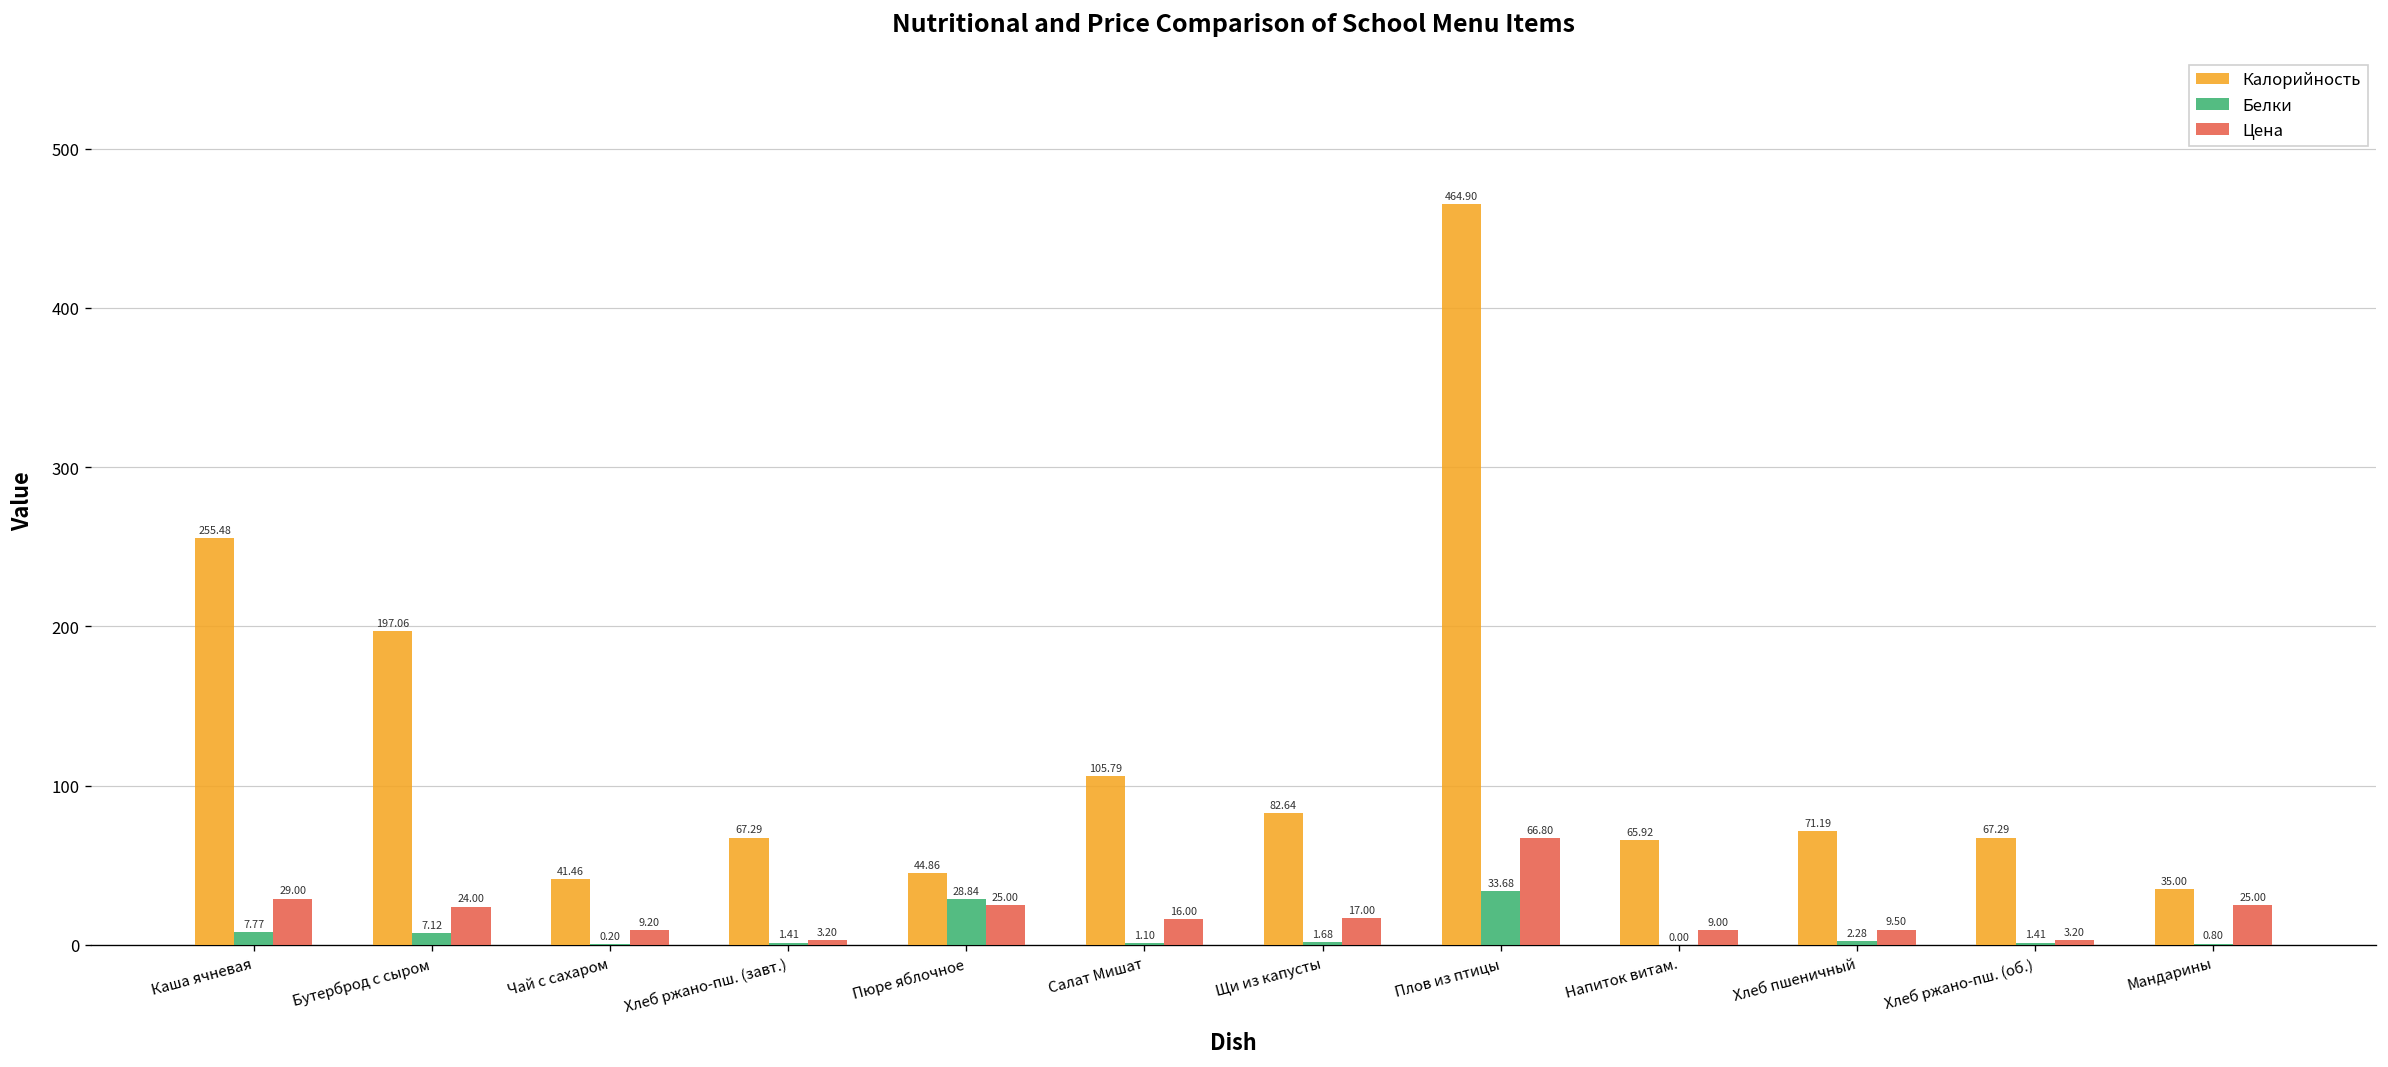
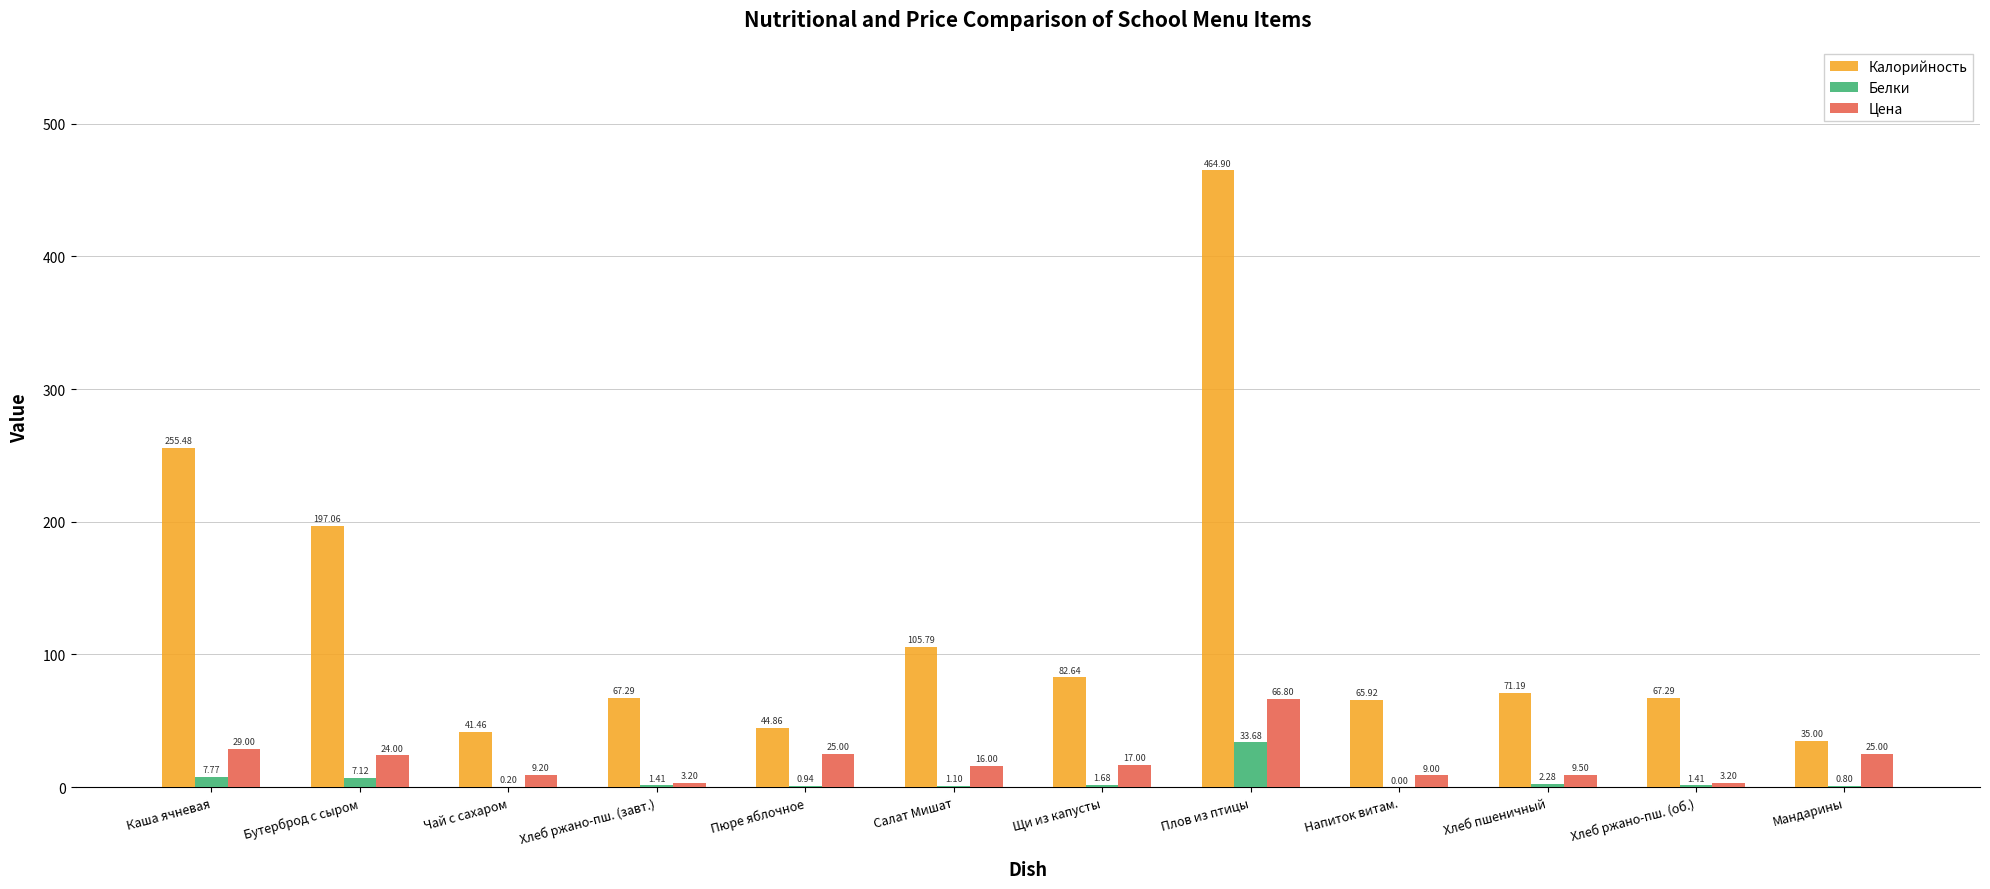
Белки, Пюре яблочное: 28.84 -> 0.94
